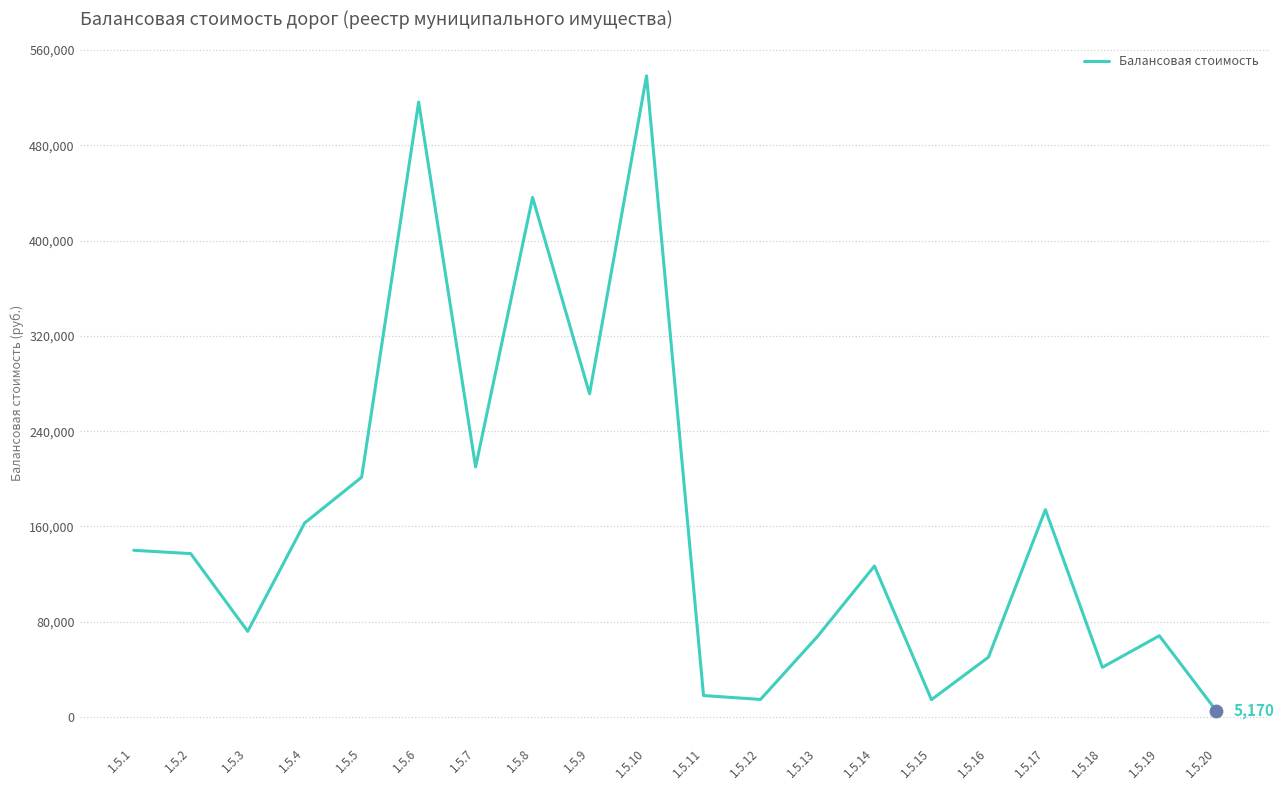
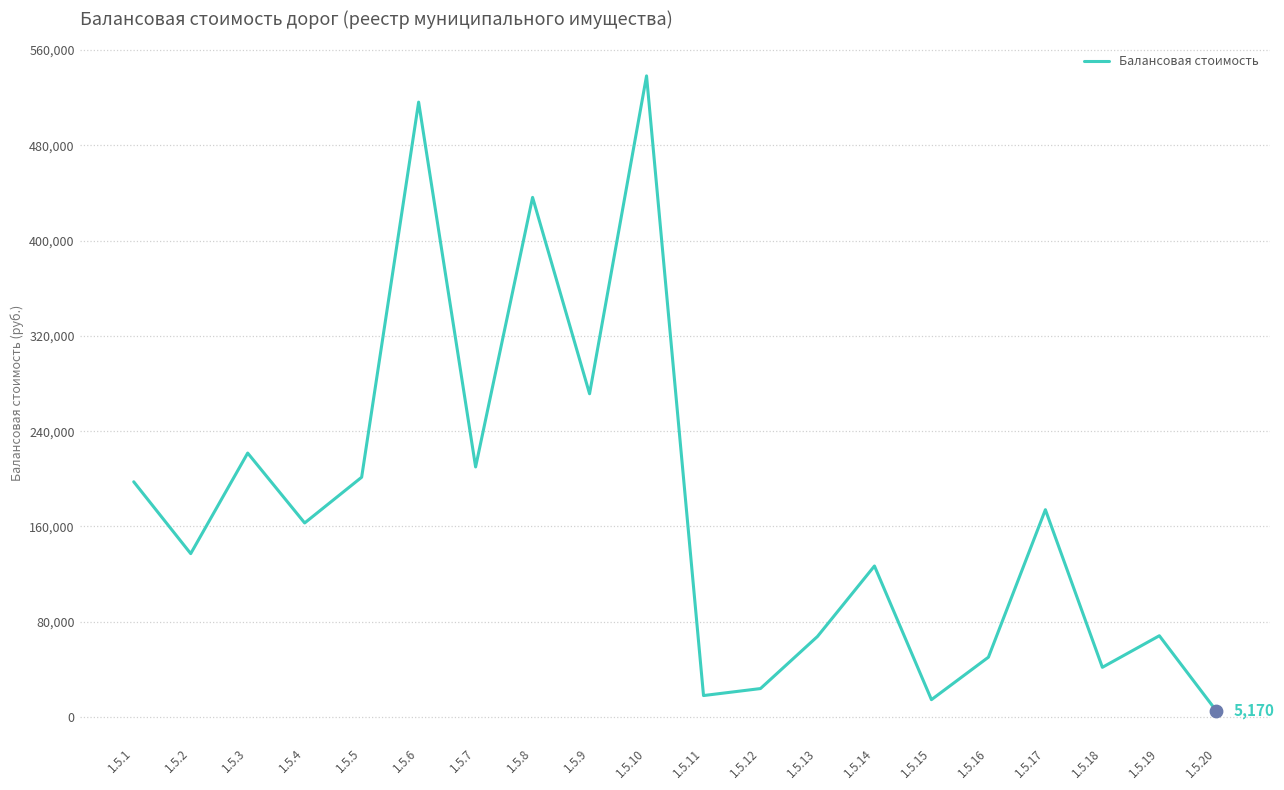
Балансовая стоимость, 1.5.1: 140,000 -> 197,000
Балансовая стоимость, 1.5.3: 72,000 -> 222,000
Балансовая стоимость, 1.5.12: 15,000 -> 24,000
